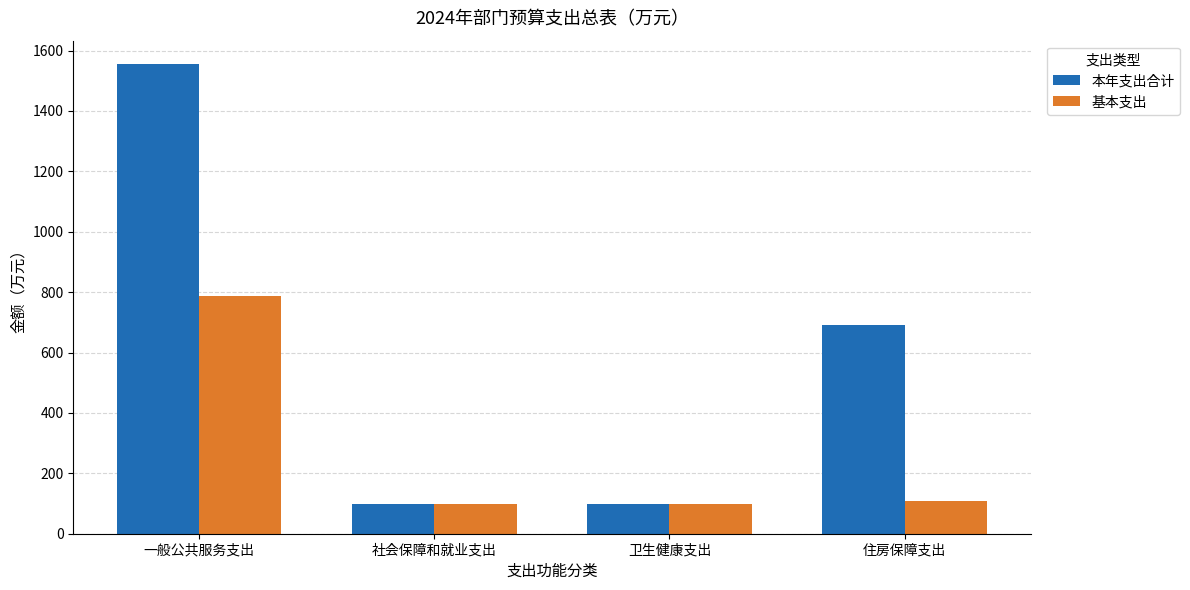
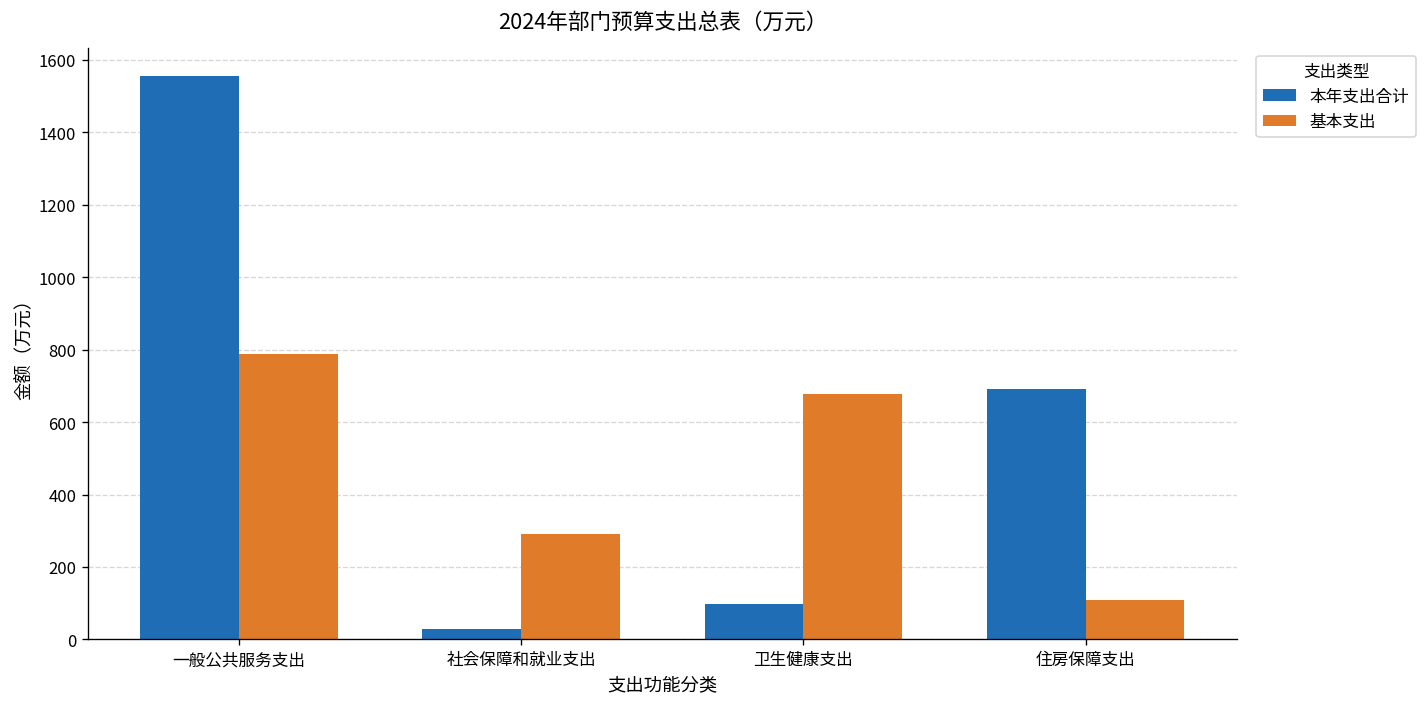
本年支出合计, 社会保障和就业支出: 100 -> 30
基本支出, 社会保障和就业支出: 100 -> 290
基本支出, 卫生健康支出: 100 -> 680
